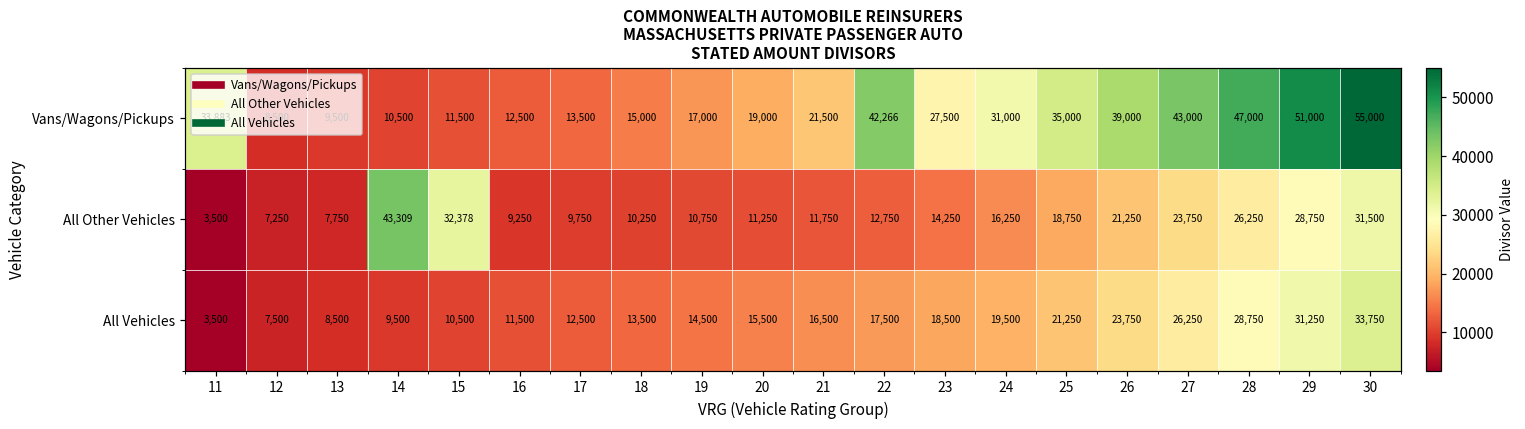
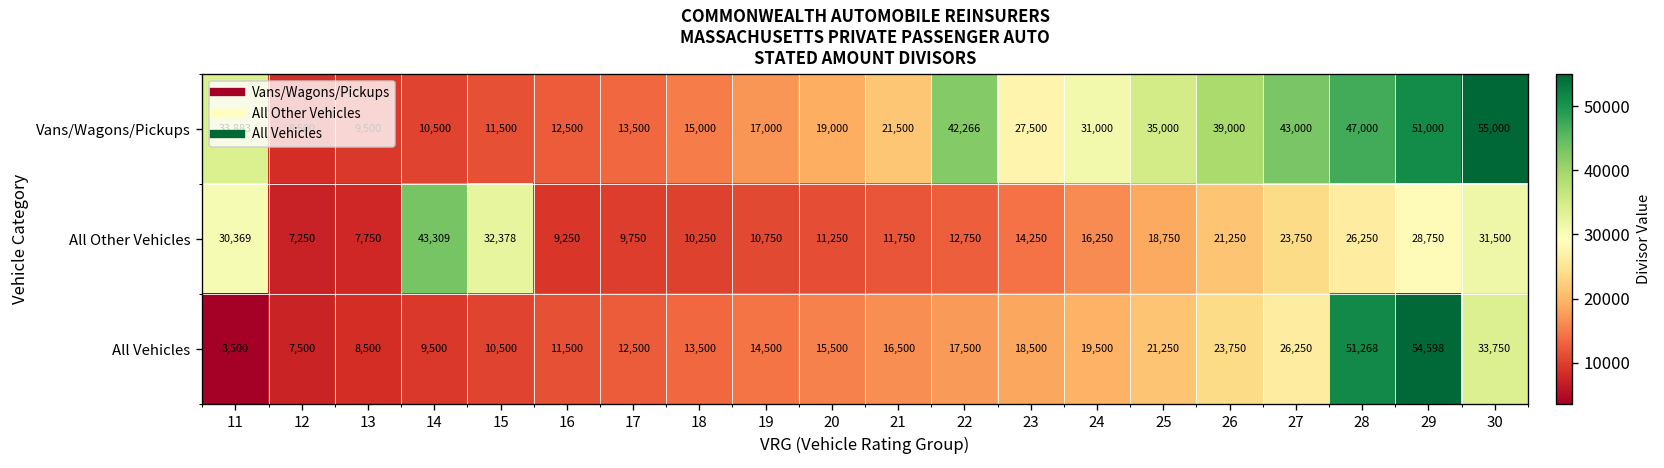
All Other Vehicles, 11: 3,500 -> 30,369
All Vehicles, 28: 28,750 -> 51,268
All Vehicles, 29: 31,250 -> 54,598
